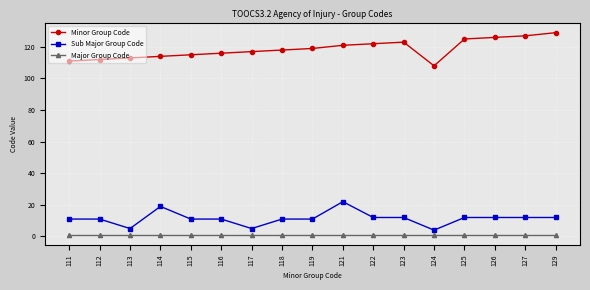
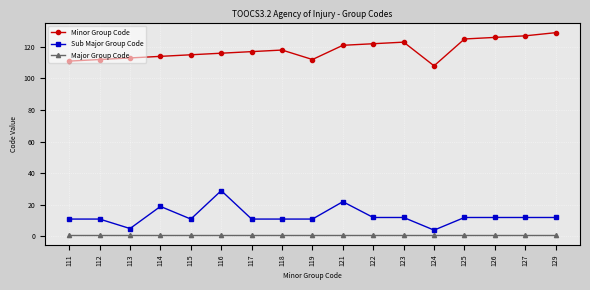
Sub Major Group Code, 116: 11 -> 29
Sub Major Group Code, 117: 5 -> 11
Minor Group Code, 119: 119 -> 112
